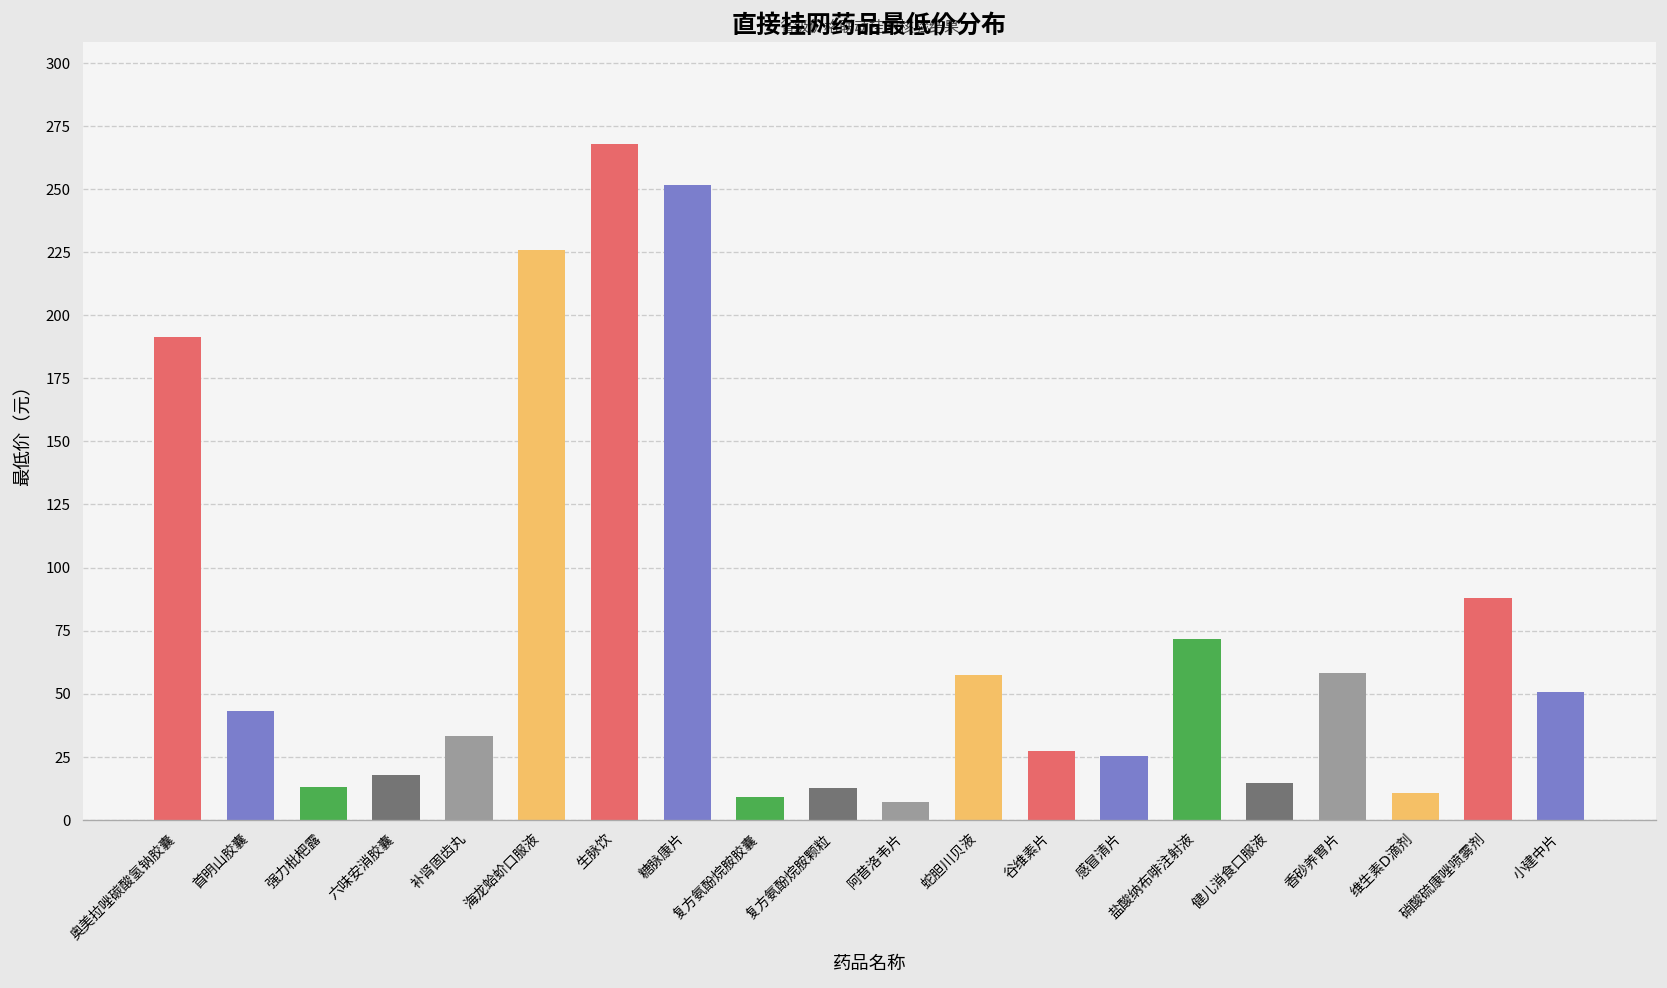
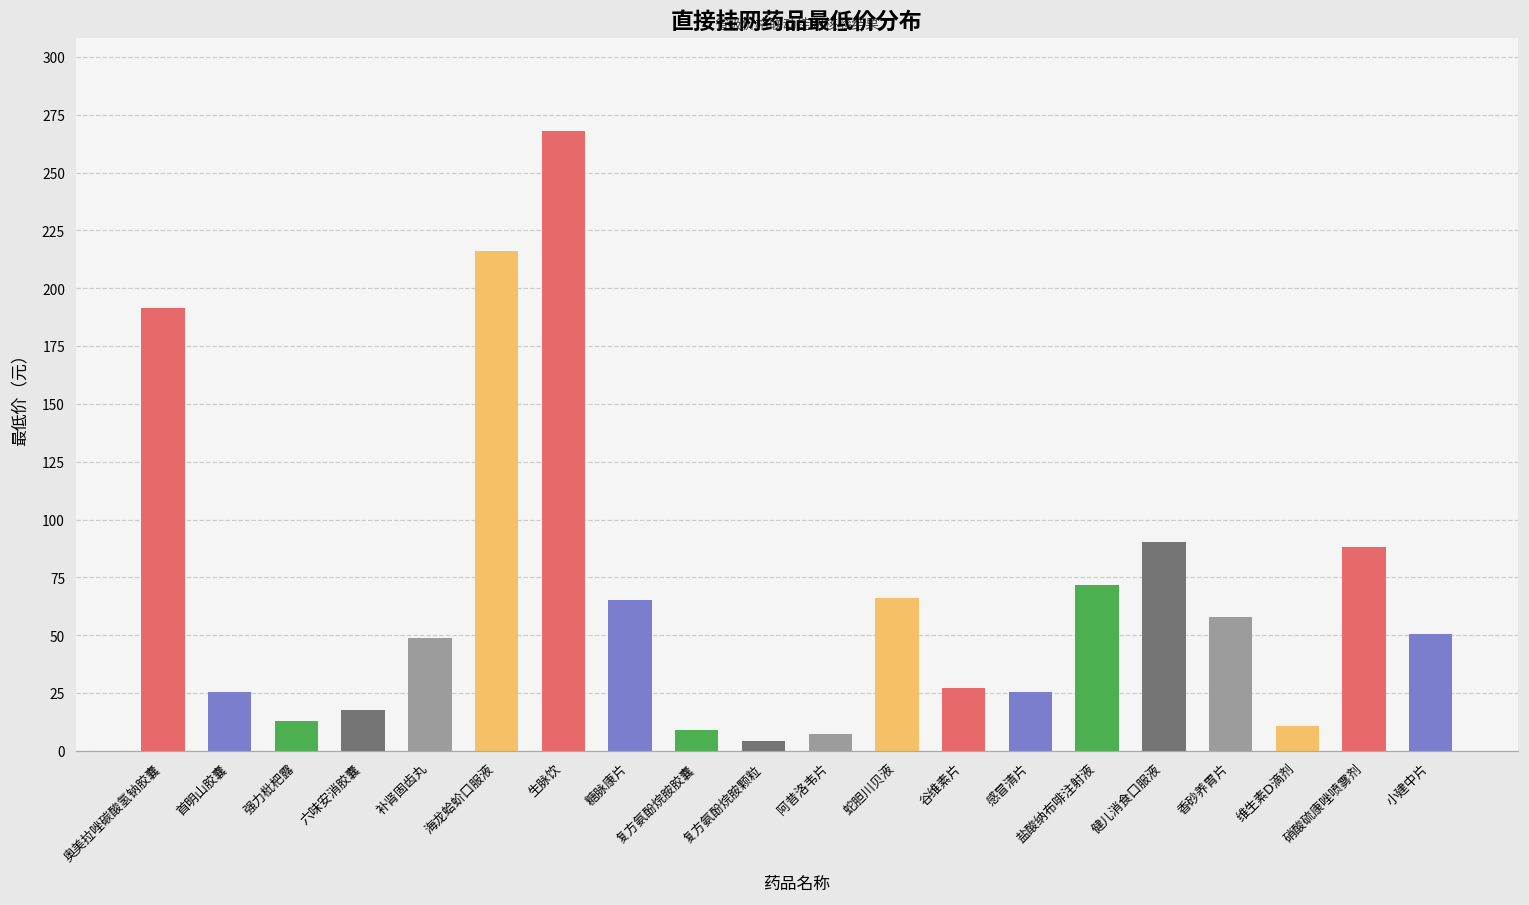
首明山胶囊: 43 -> 26
补肾固齿丸: 33 -> 49
海龙蛤蚧口服液: 226 -> 216
糖脉康片: 252 -> 65
复方氨酚烷胺颗粒: 12 -> 4
蛇胆川贝液: 57 -> 66
健儿消食口服液: 15 -> 90
